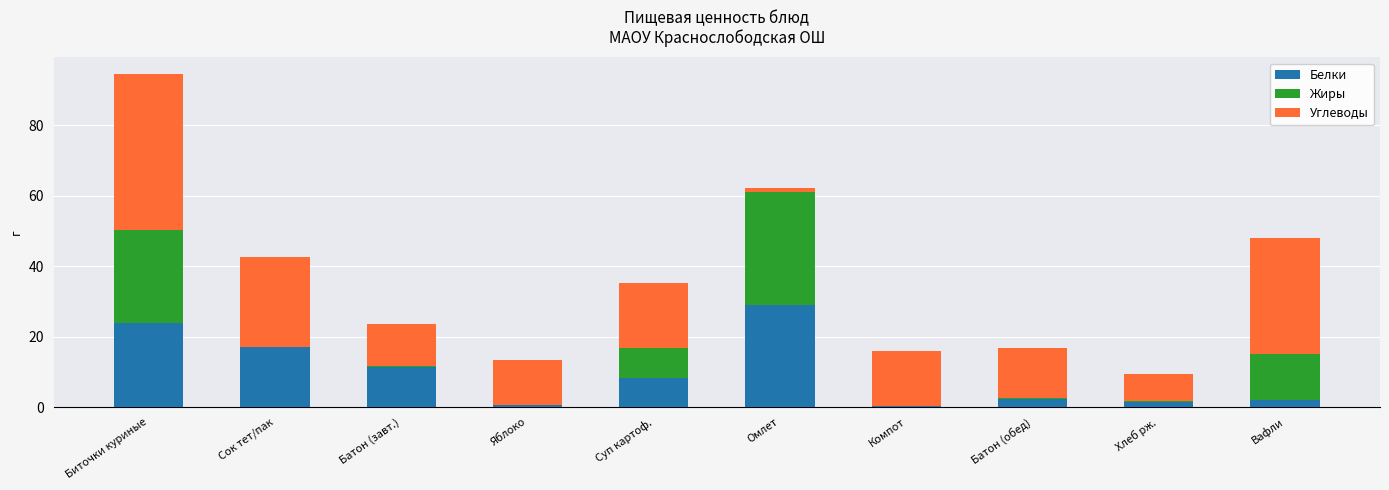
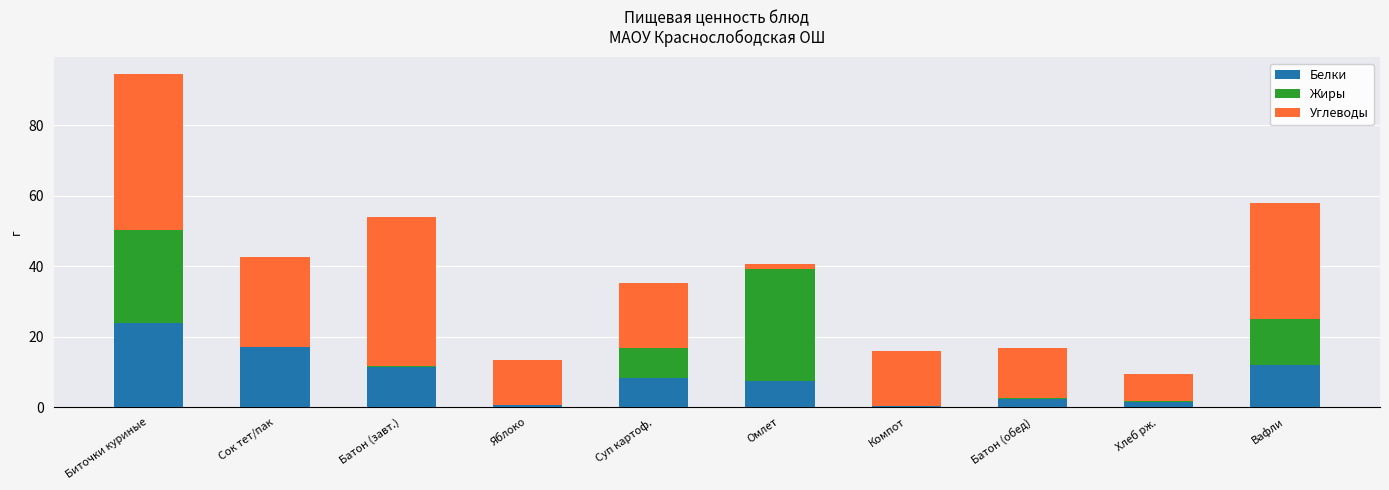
Углеводы, Батон (завт.): 12 -> 42
Белки, Омлет: 29 -> 7
Белки, Вафли: 2 -> 12
